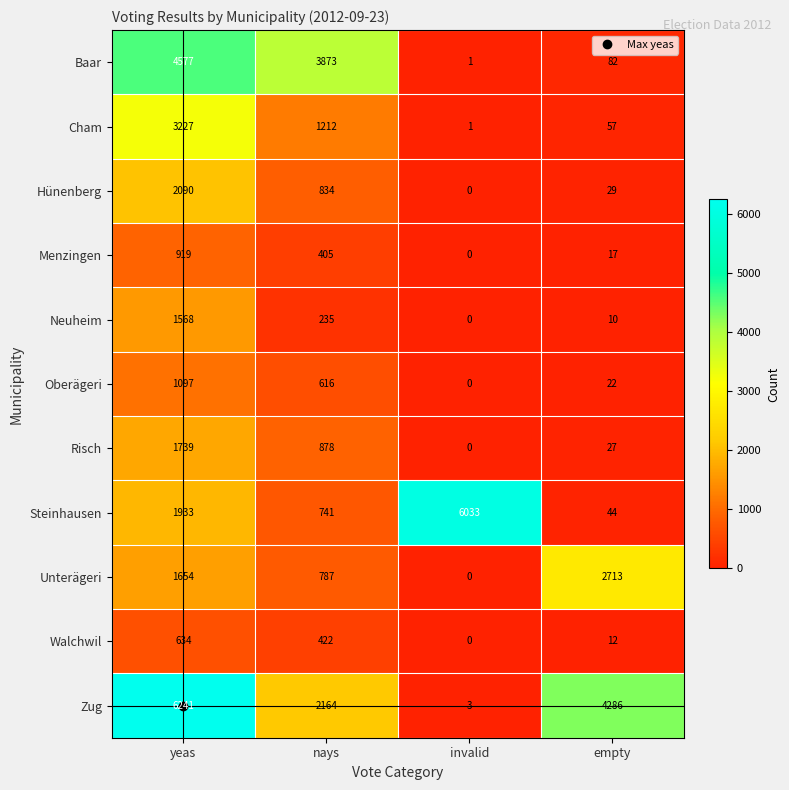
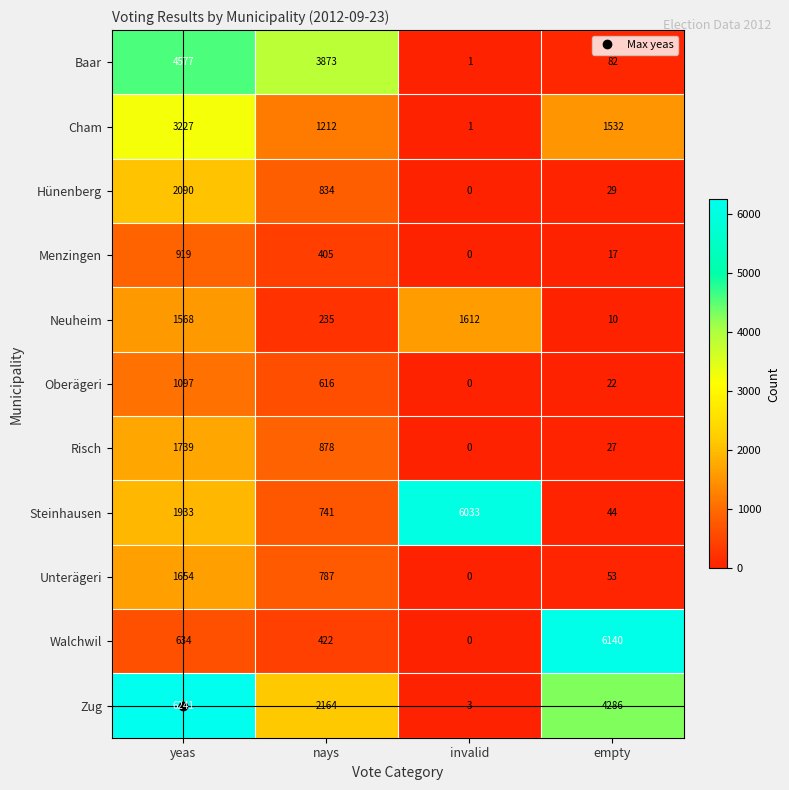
Cham, empty: 57 -> 1532
Neuheim, invalid: 0 -> 1612
Unterägeri, empty: 2713 -> 53
Walchwil, empty: 12 -> 6140
